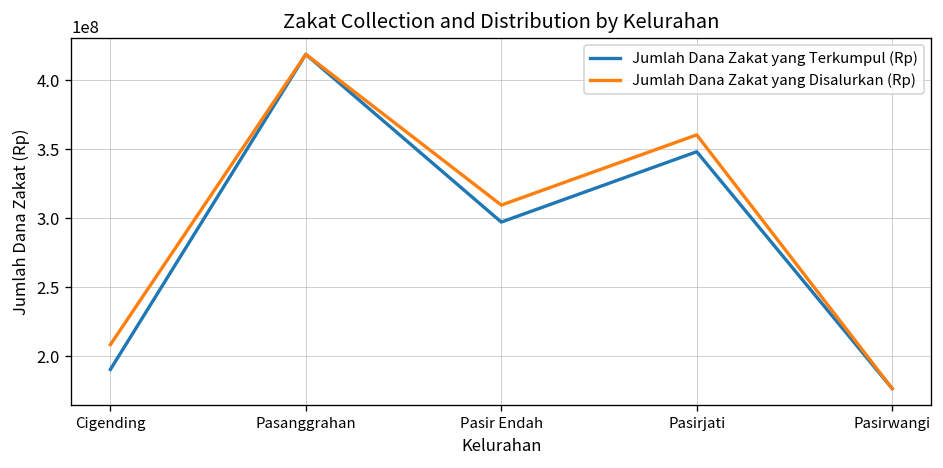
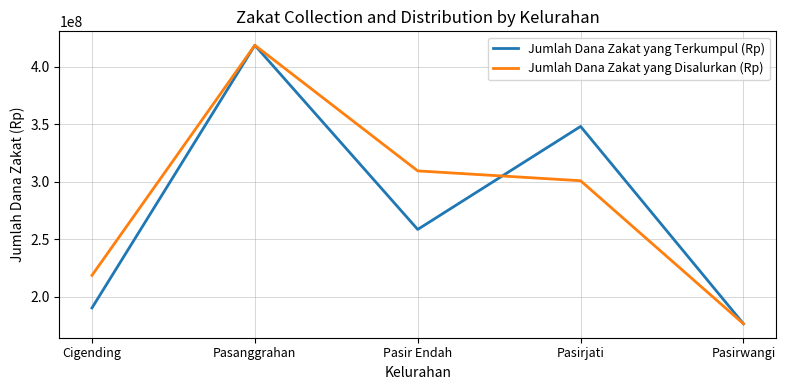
Jumlah Dana Zakat yang Disalurkan (Rp), Cigending: 208000000 -> 219000000
Jumlah Dana Zakat yang Terkumpul (Rp), Pasir Endah: 297000000 -> 259000000
Jumlah Dana Zakat yang Disalurkan (Rp), Pasirjati: 360000000 -> 301000000
